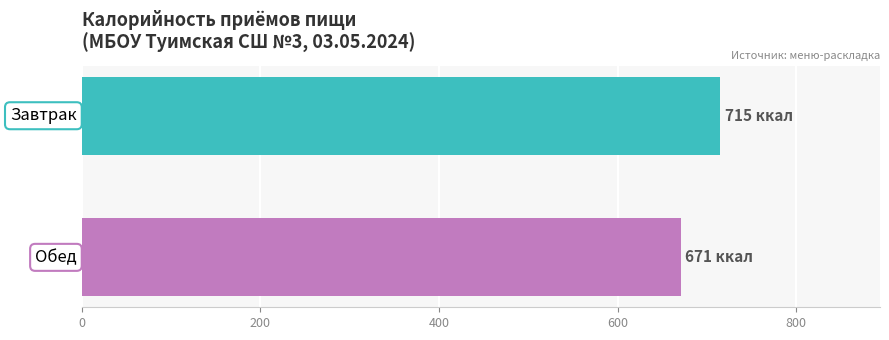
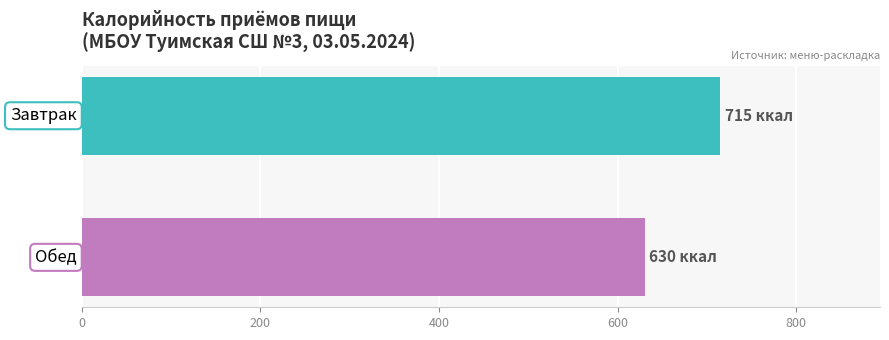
Обед: 671 -> 630
